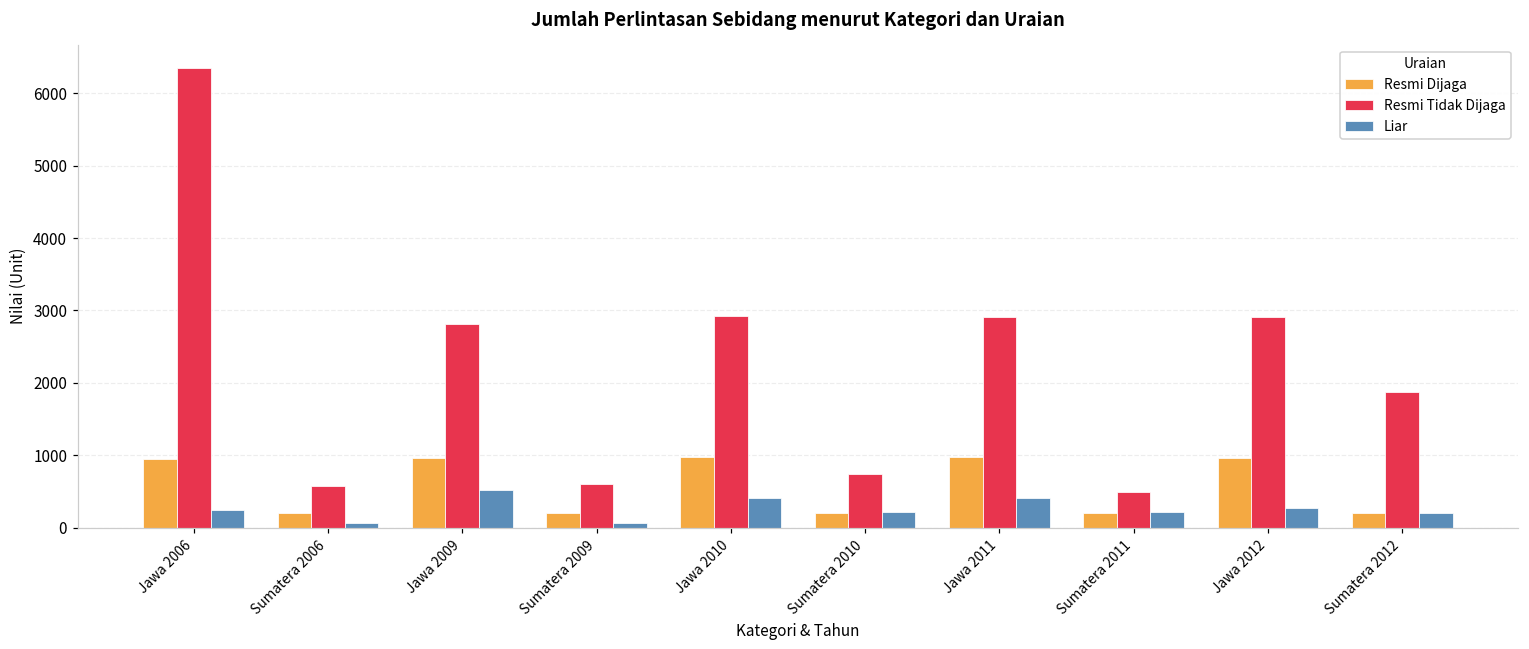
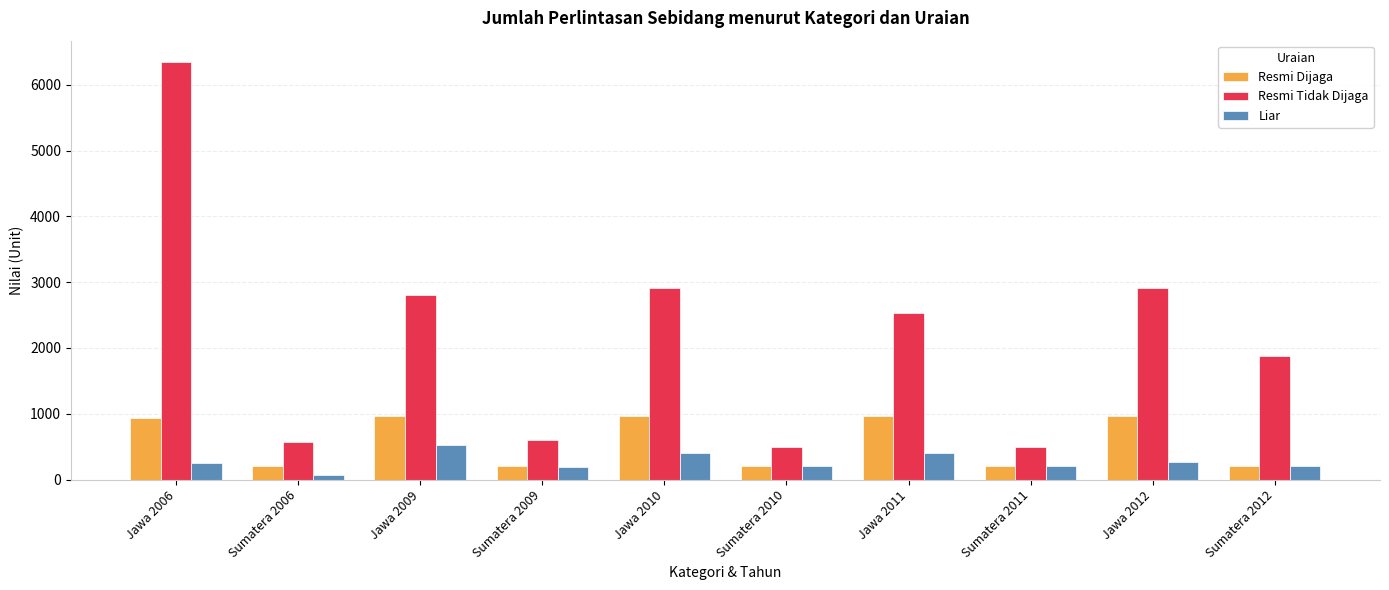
Liar, Sumatera 2009: 100 -> 200
Resmi Tidak Dijaga, Sumatera 2010: 700 -> 500
Resmi Tidak Dijaga, Jawa 2011: 2900 -> 2500
